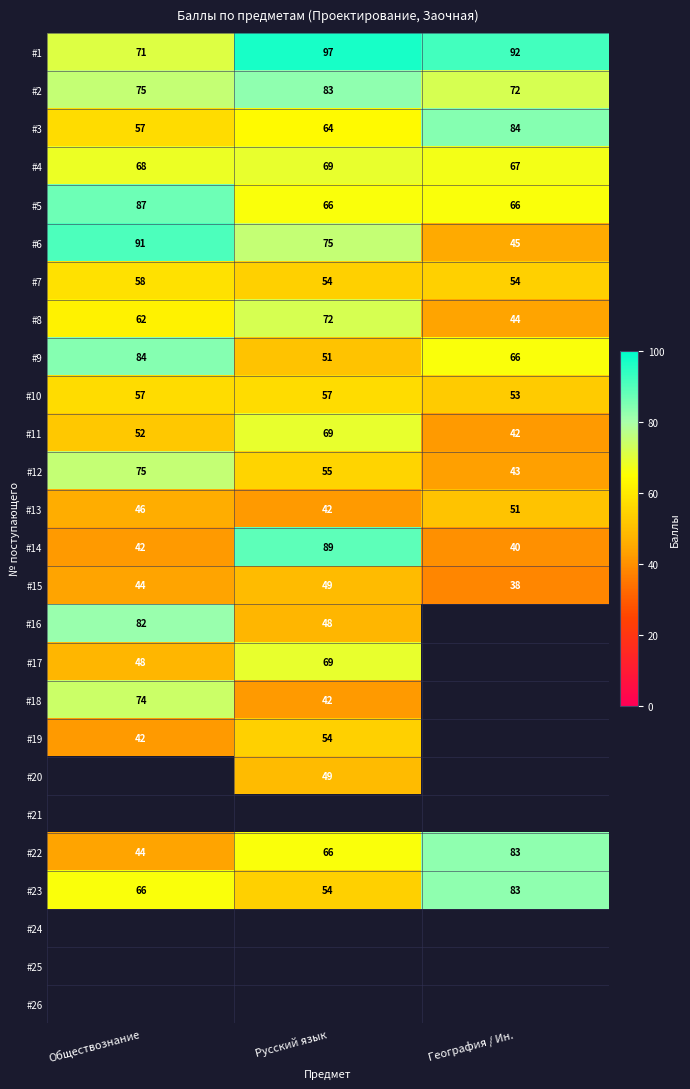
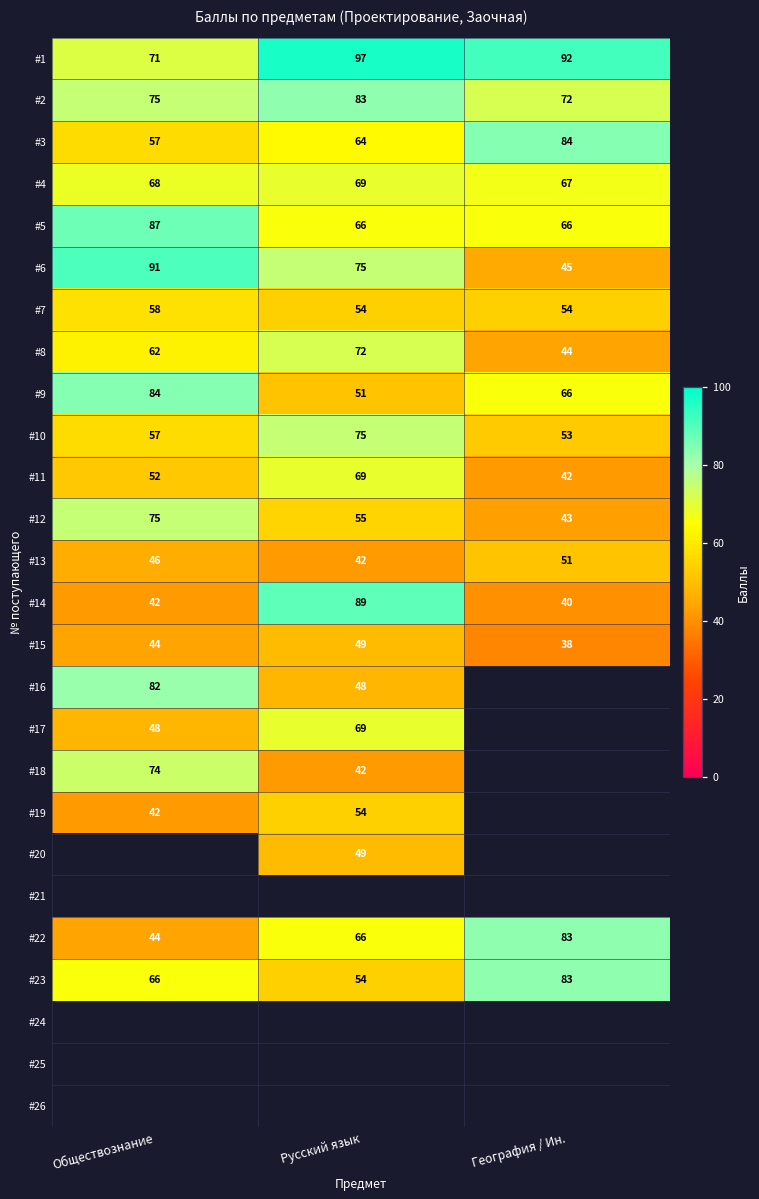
#10, Русский язык: 57 -> 75
